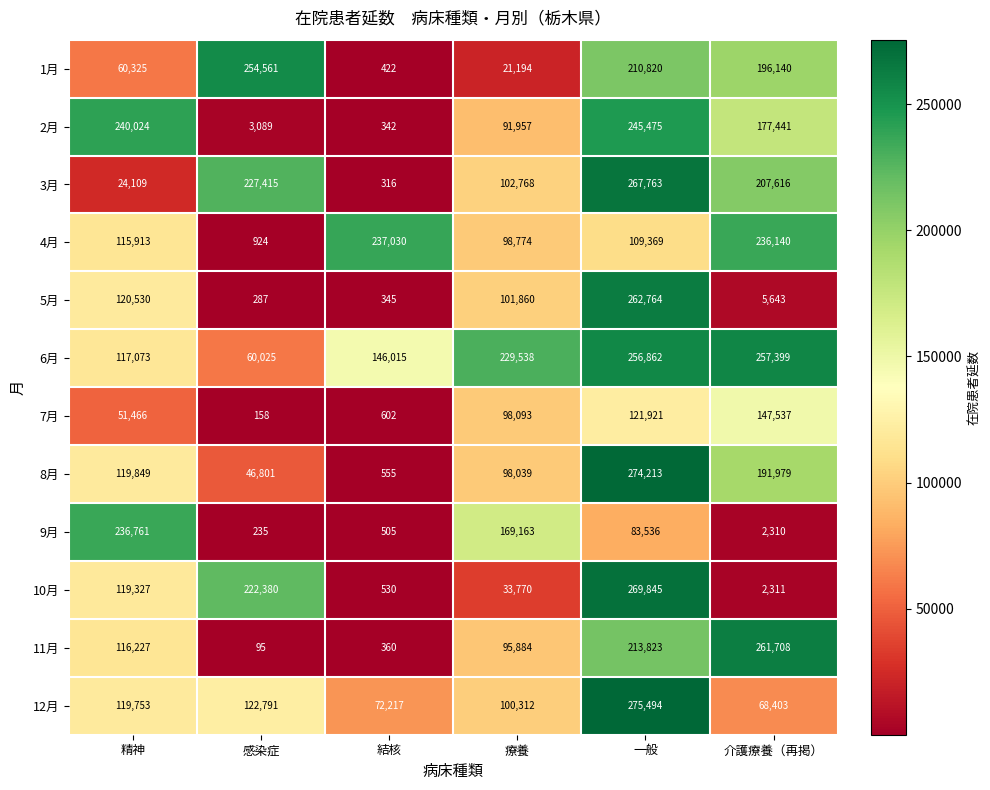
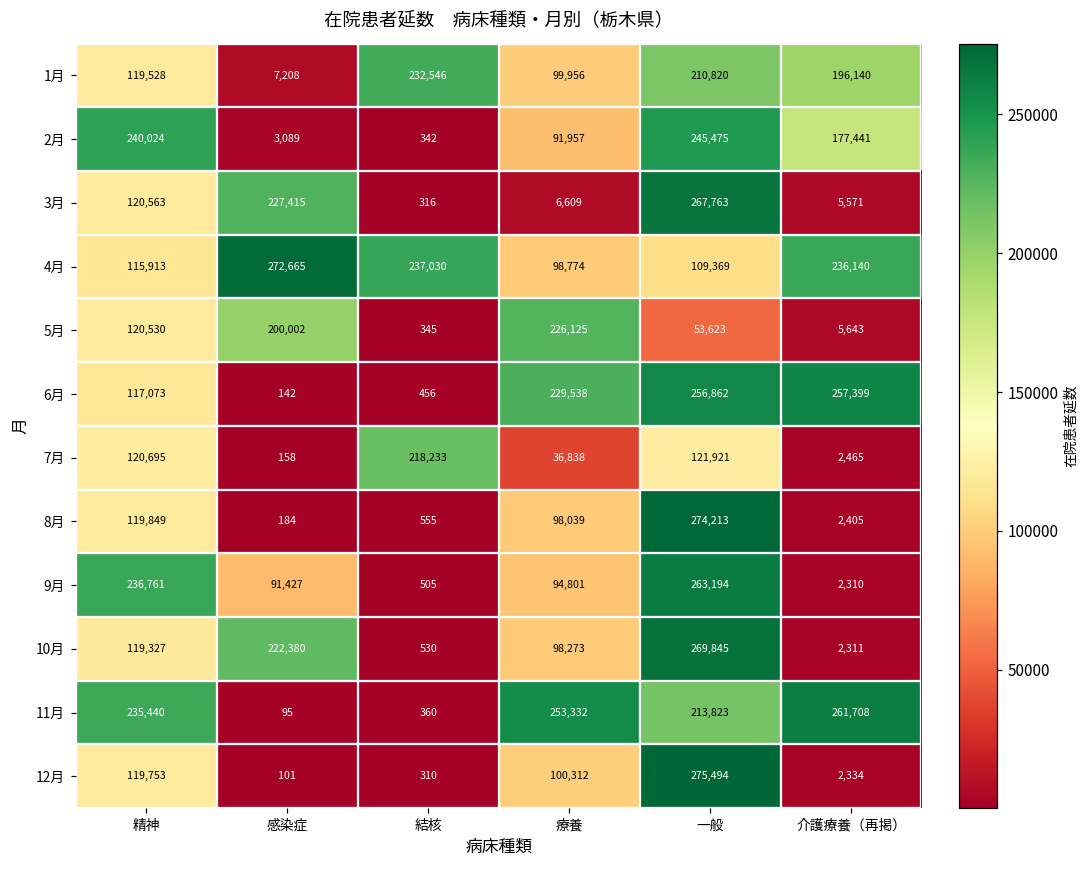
1月, 精神: 60,325 -> 119,528
1月, 感染症: 254,561 -> 7,208
1月, 結核: 422 -> 232,546
1月, 療養: 21,194 -> 99,956
3月, 精神: 24,109 -> 120,563
3月, 療養: 102,768 -> 6,609
3月, 介護療養（再掲）: 207,616 -> 5,571
4月, 感染症: 924 -> 272,665
5月, 感染症: 287 -> 200,002
5月, 療養: 101,860 -> 226,125
5月, 一般: 262,764 -> 53,623
6月, 感染症: 60,025 -> 142
6月, 結核: 146,015 -> 456
7月, 精神: 51,466 -> 120,695
7月, 結核: 602 -> 218,233
7月, 療養: 98,093 -> 36,838
7月, 介護療養（再掲）: 147,537 -> 2,465
8月, 感染症: 46,801 -> 184
8月, 介護療養（再掲）: 191,979 -> 2,405
9月, 感染症: 235 -> 91,427
9月, 療養: 169,163 -> 94,801
9月, 一般: 83,536 -> 263,194
10月, 療養: 33,770 -> 98,273
11月, 精神: 116,227 -> 235,440
11月, 療養: 95,884 -> 253,332
12月, 感染症: 122,791 -> 101
12月, 結核: 72,217 -> 310
12月, 介護療養（再掲）: 68,403 -> 2,334
